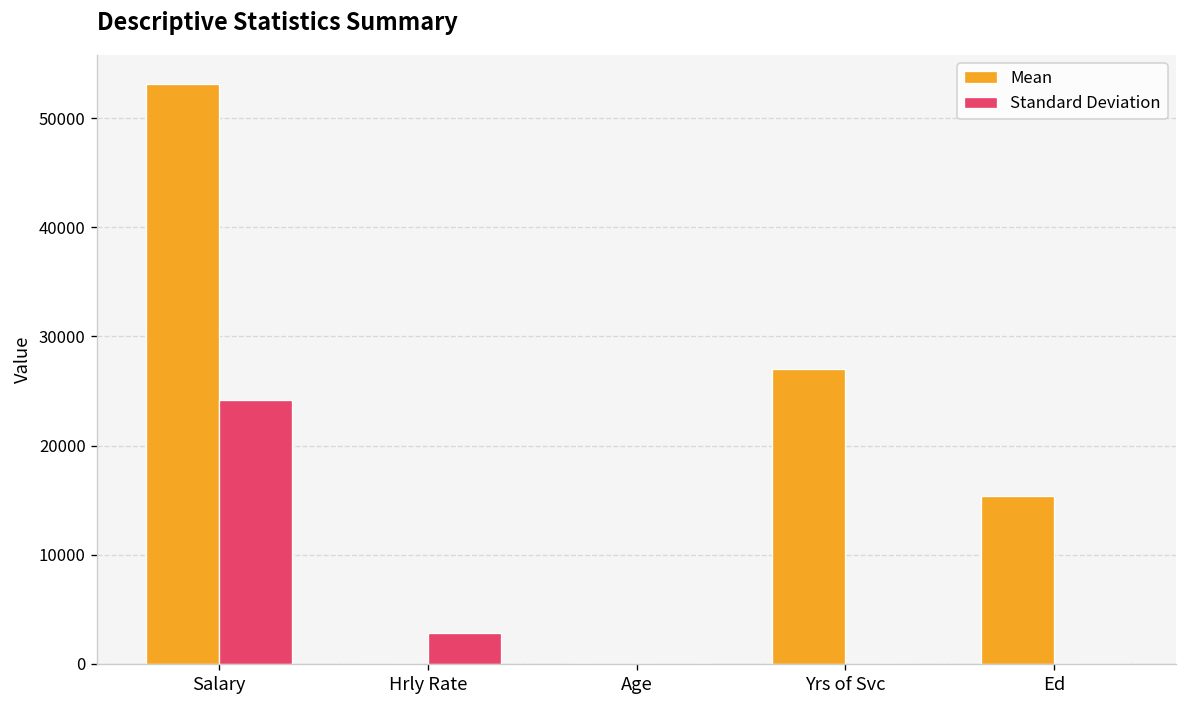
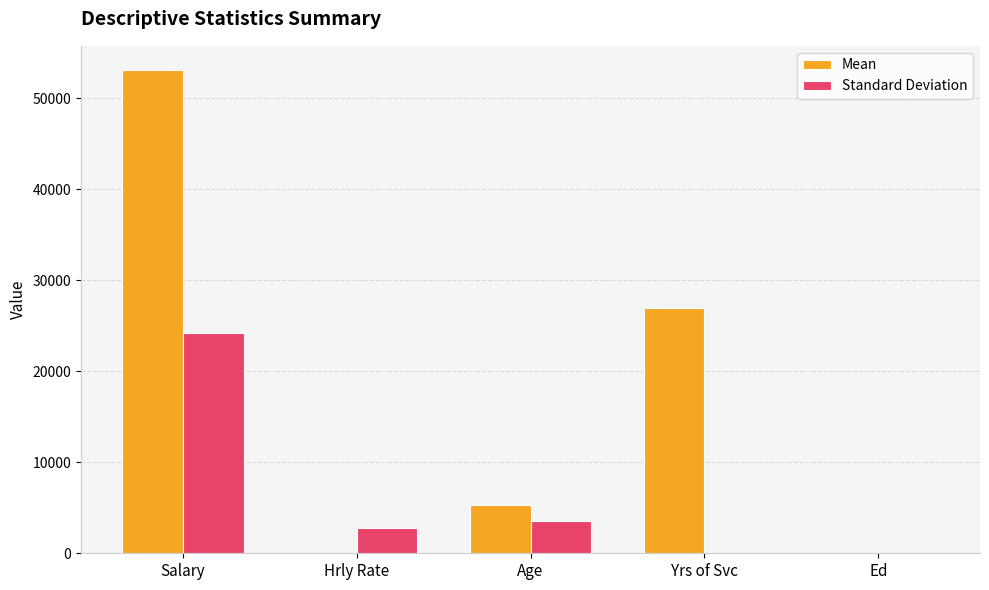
Mean, Age: 0 -> 5000
Standard Deviation, Age: 0 -> 4000
Mean, Ed: 15000 -> 0
